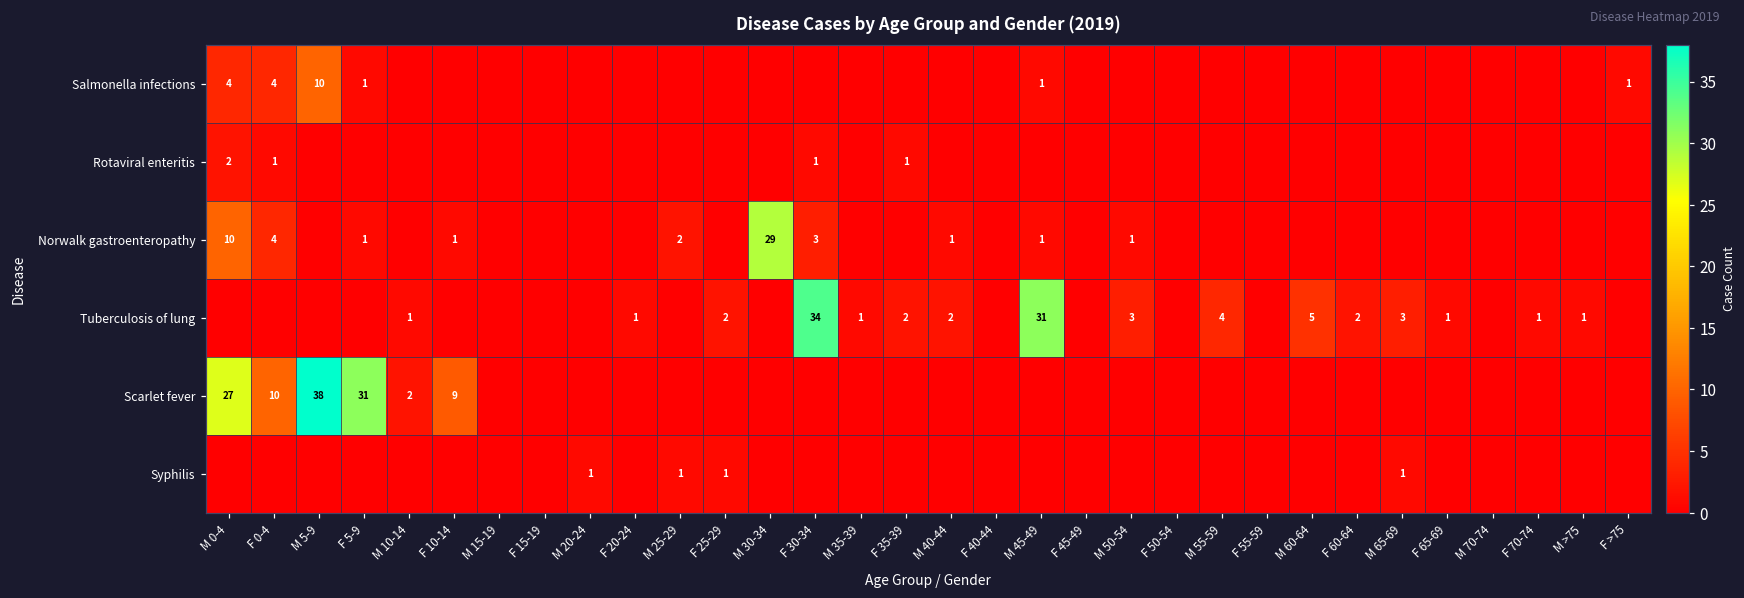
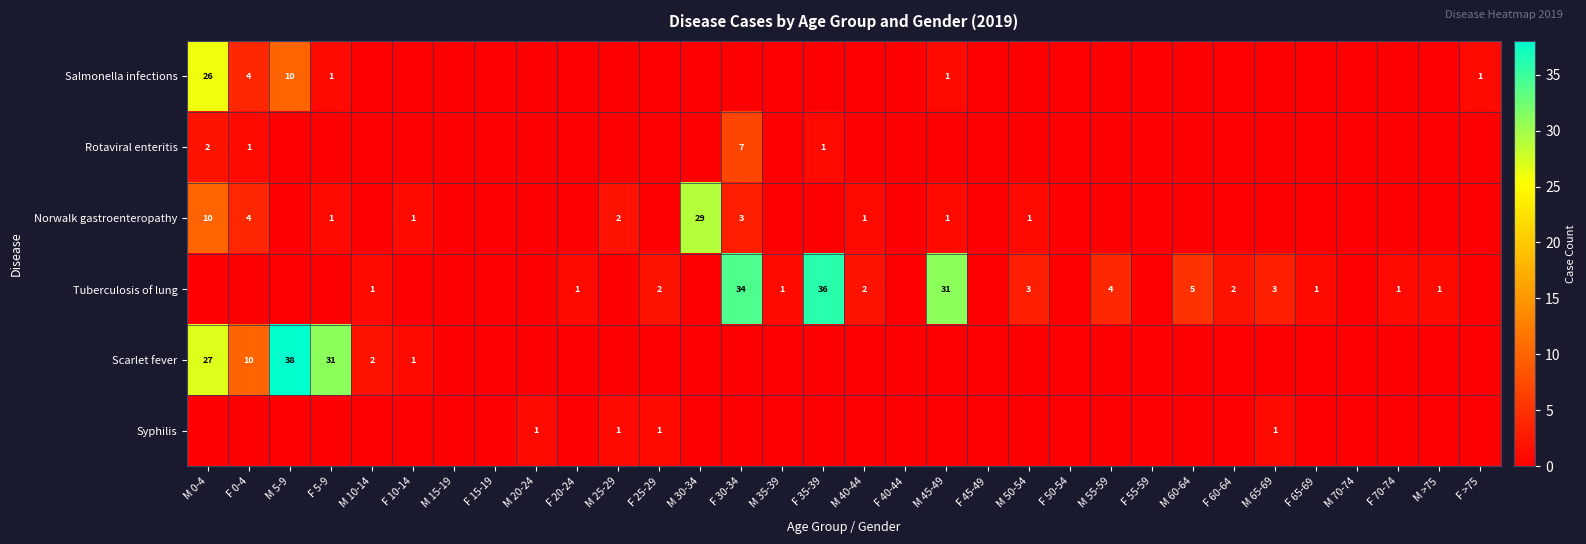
Salmonella infections, M 0-4: 4 -> 26
Rotaviral enteritis, F 30-34: 1 -> 7
Tuberculosis of lung, F 35-39: 2 -> 36
Scarlet fever, F 10-14: 9 -> 1
